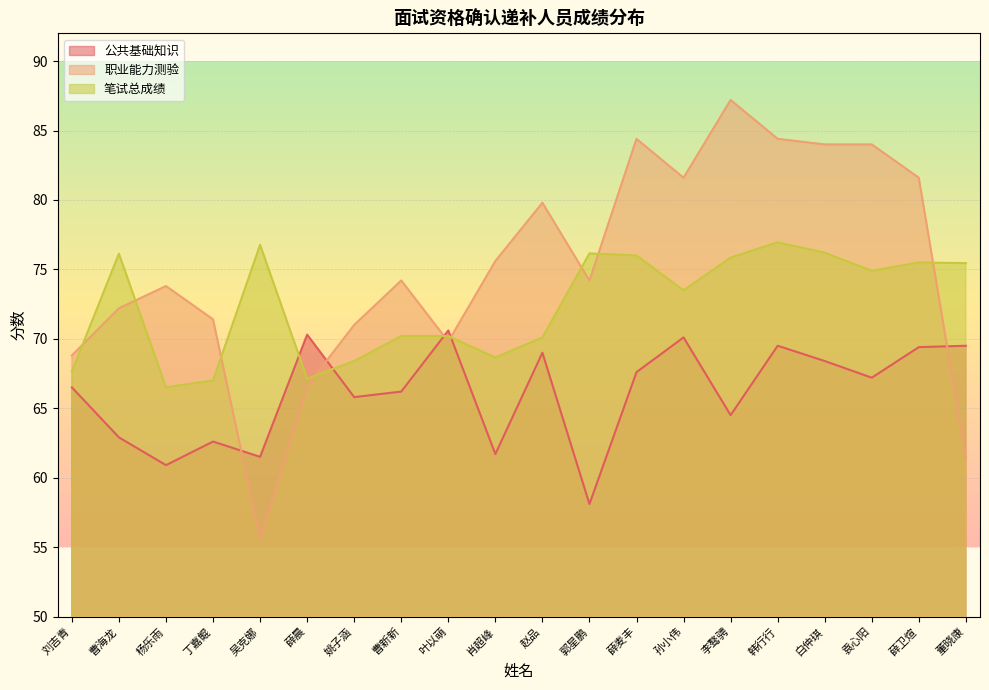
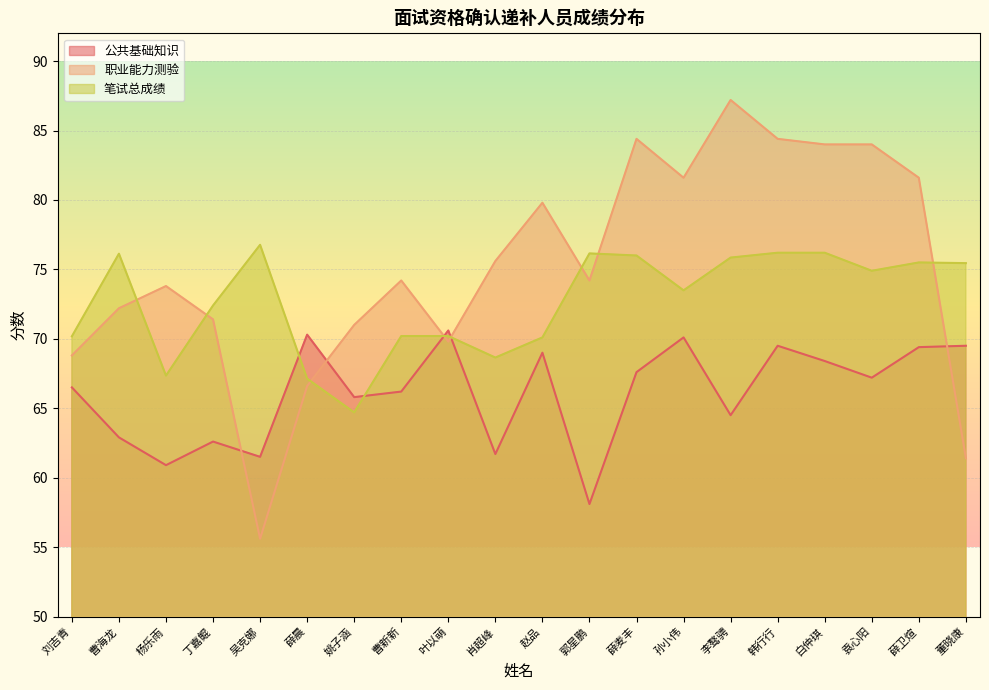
笔试总成绩, 刘吉青: 67.7 -> 70.2
笔试总成绩, 杨乐雨: 66.5 -> 67.4
笔试总成绩, 丁嘉鲲: 67.0 -> 72.4
笔试总成绩, 姚子涵: 68.4 -> 64.7
笔试总成绩, 韩行行: 77.0 -> 76.2
